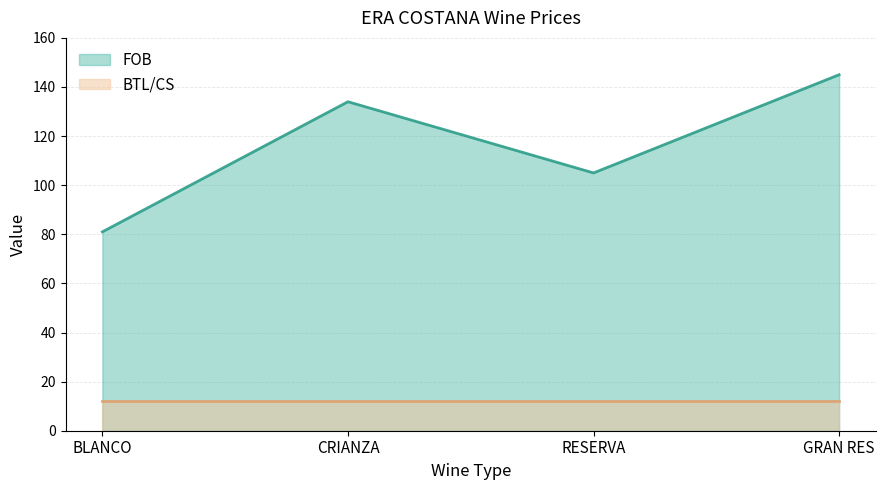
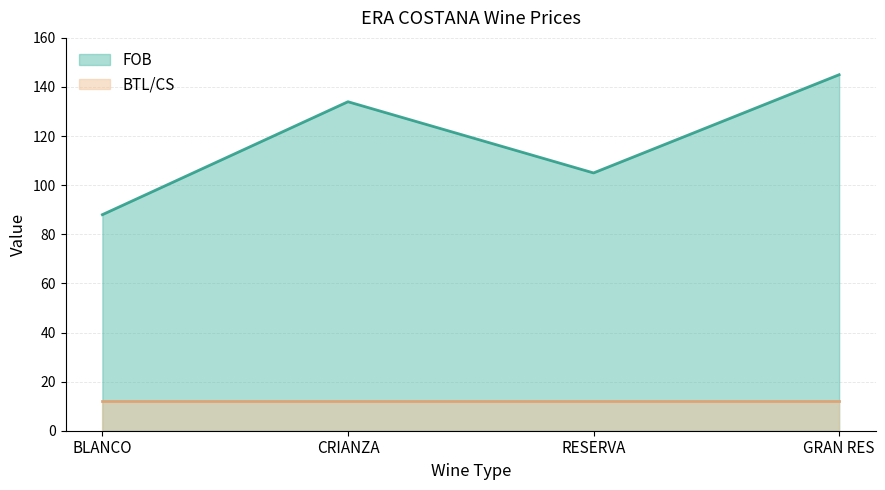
FOB, BLANCO: 81 -> 88
